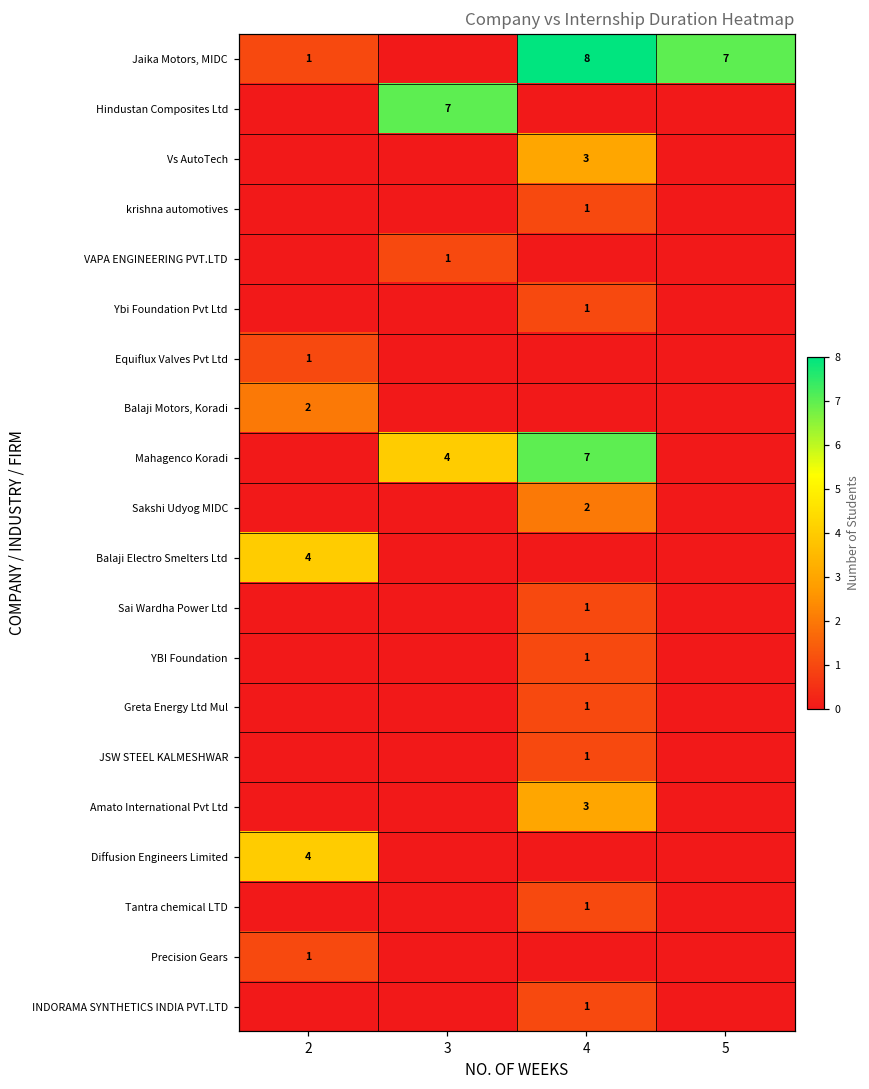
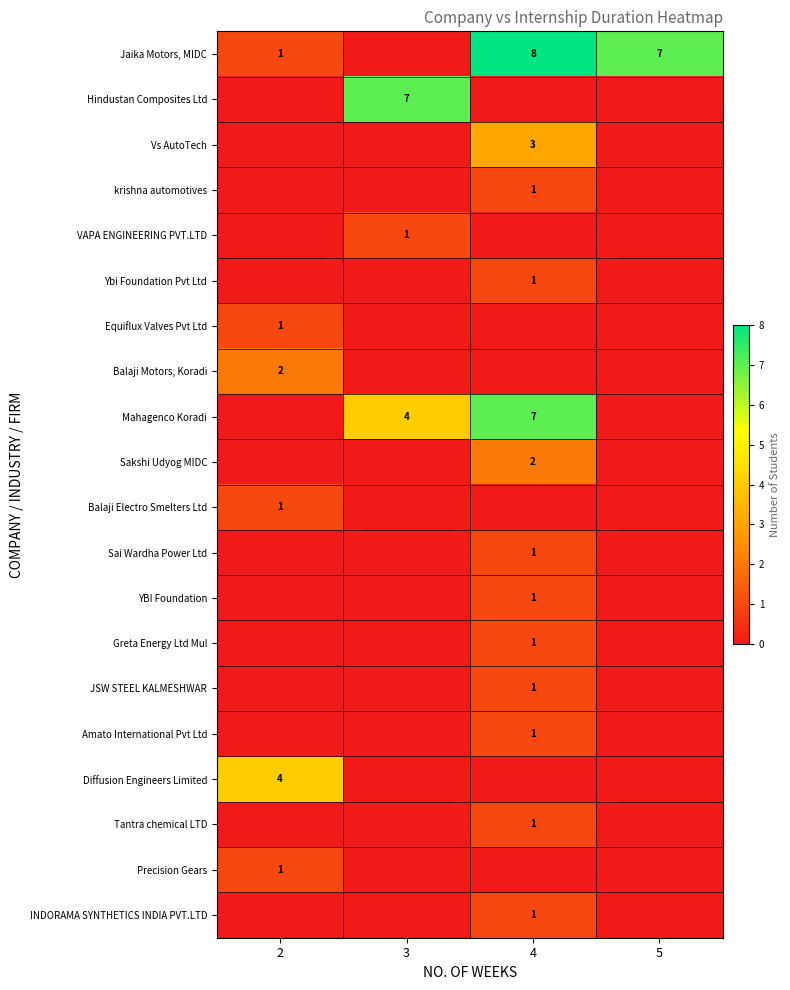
Balaji Electro Smelters Ltd, 2: 4 -> 1
Amato International Pvt Ltd, 4: 3 -> 1
